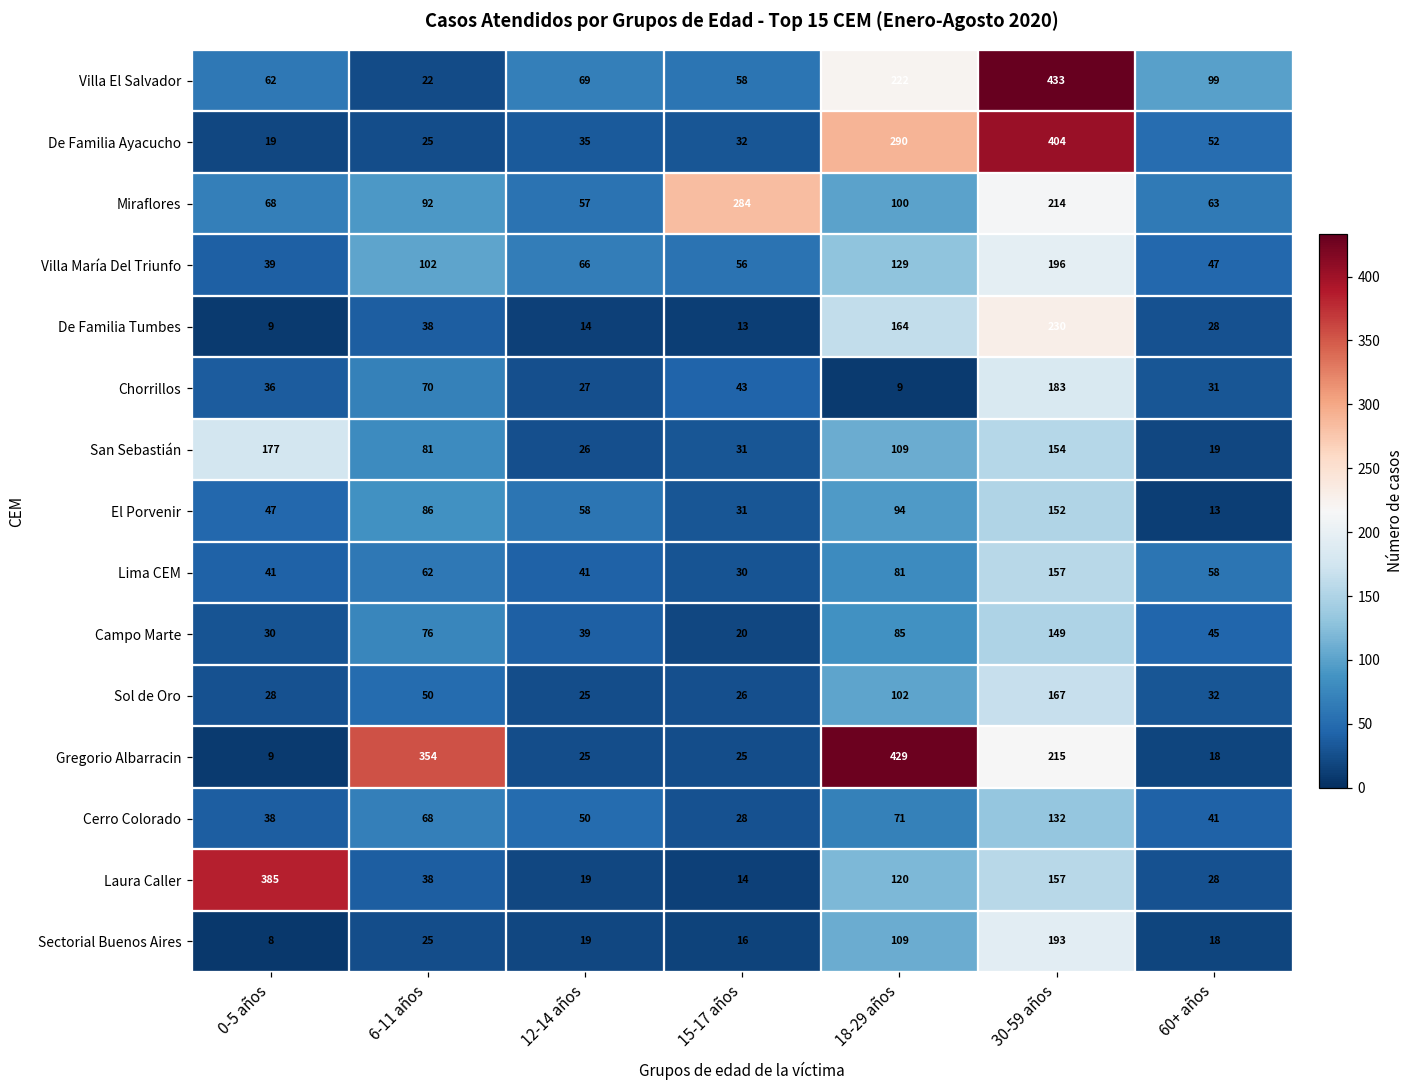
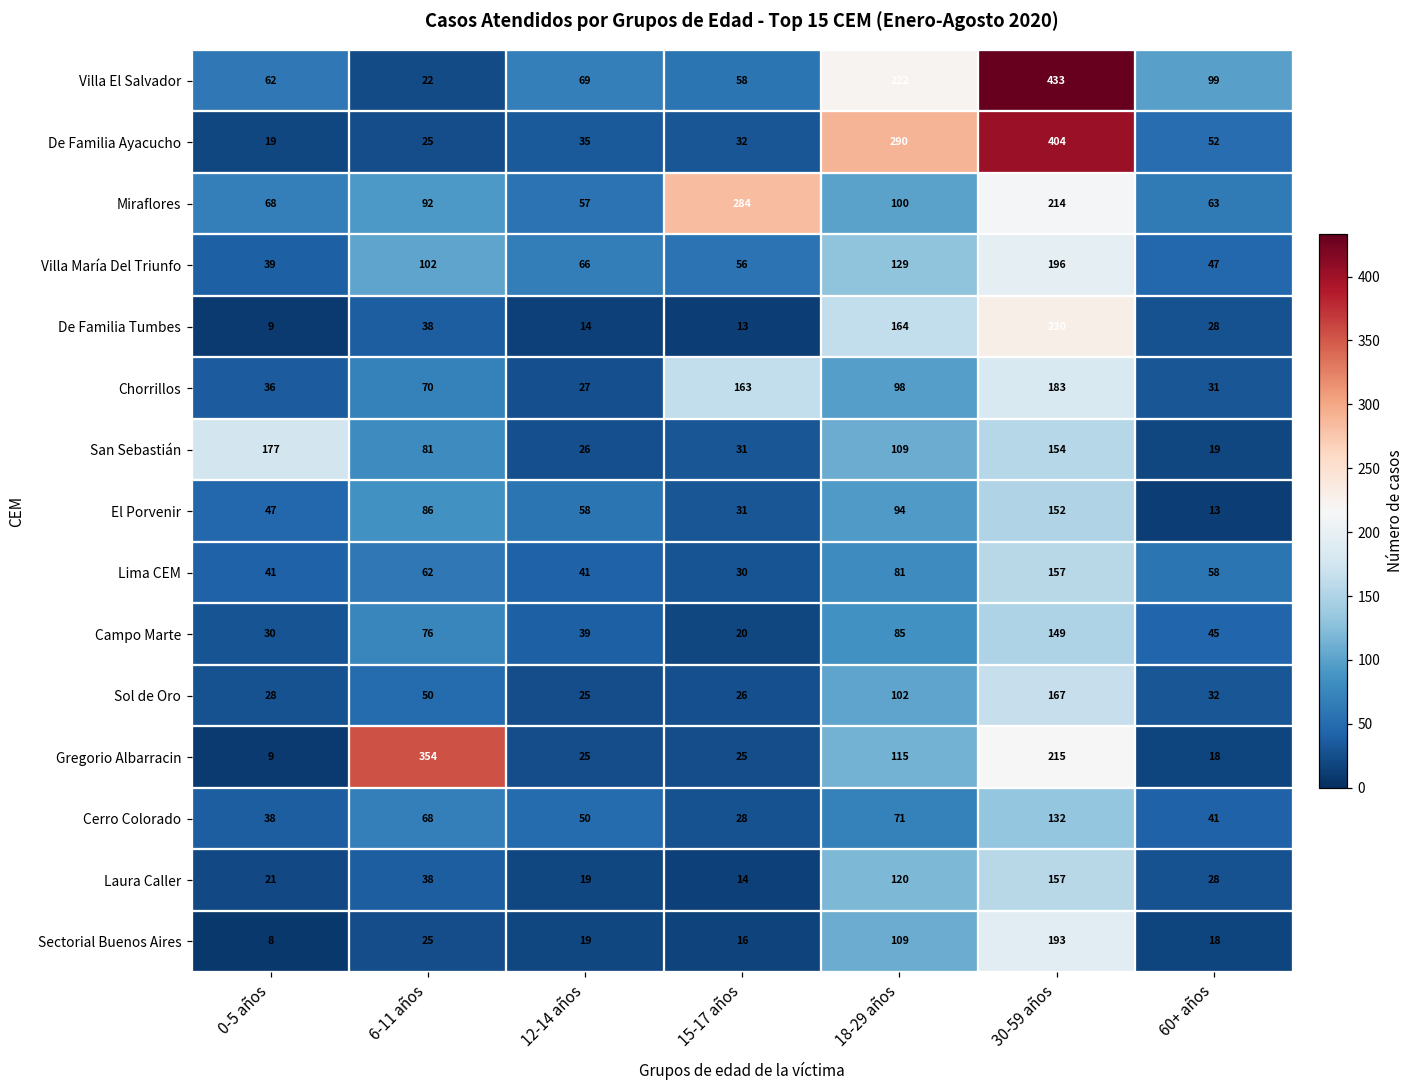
Chorrillos, 15-17 años: 43 -> 163
Chorrillos, 18-29 años: 9 -> 98
Gregorio Albarracin, 18-29 años: 429 -> 115
Laura Caller, 0-5 años: 385 -> 21
